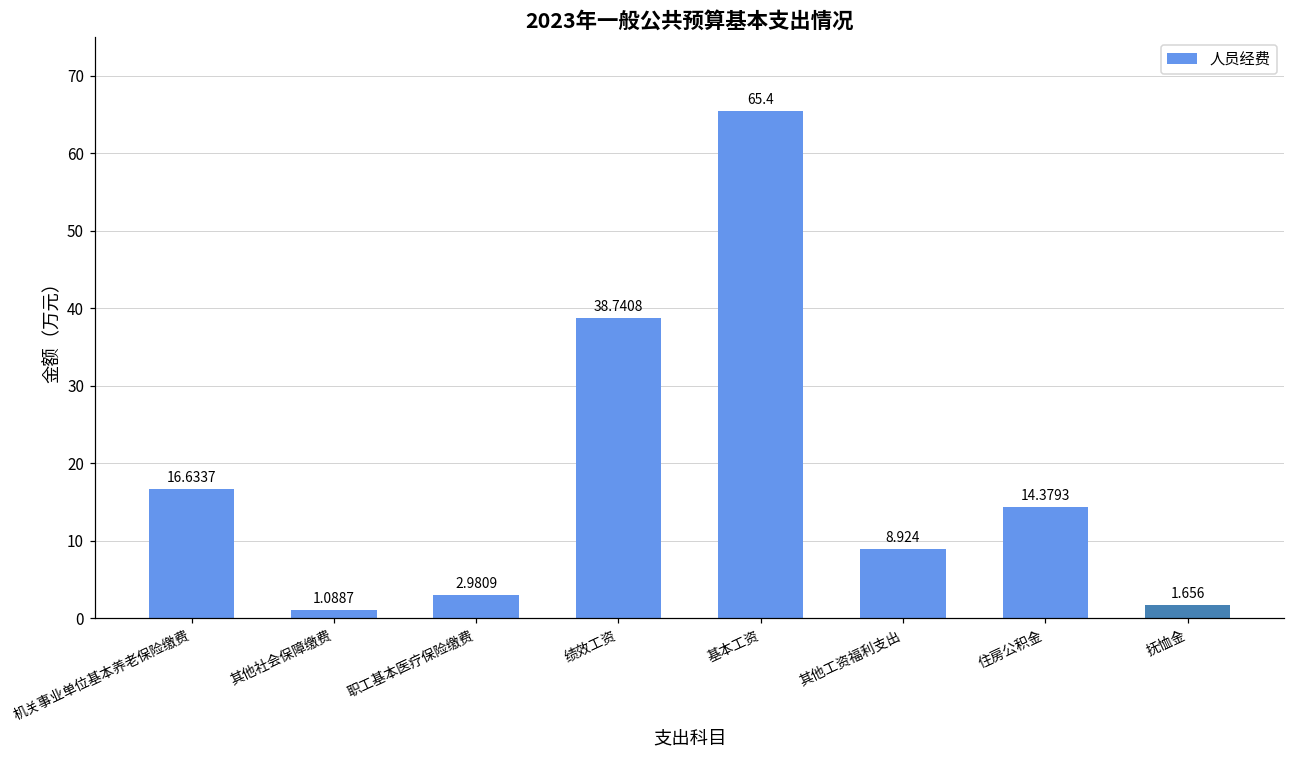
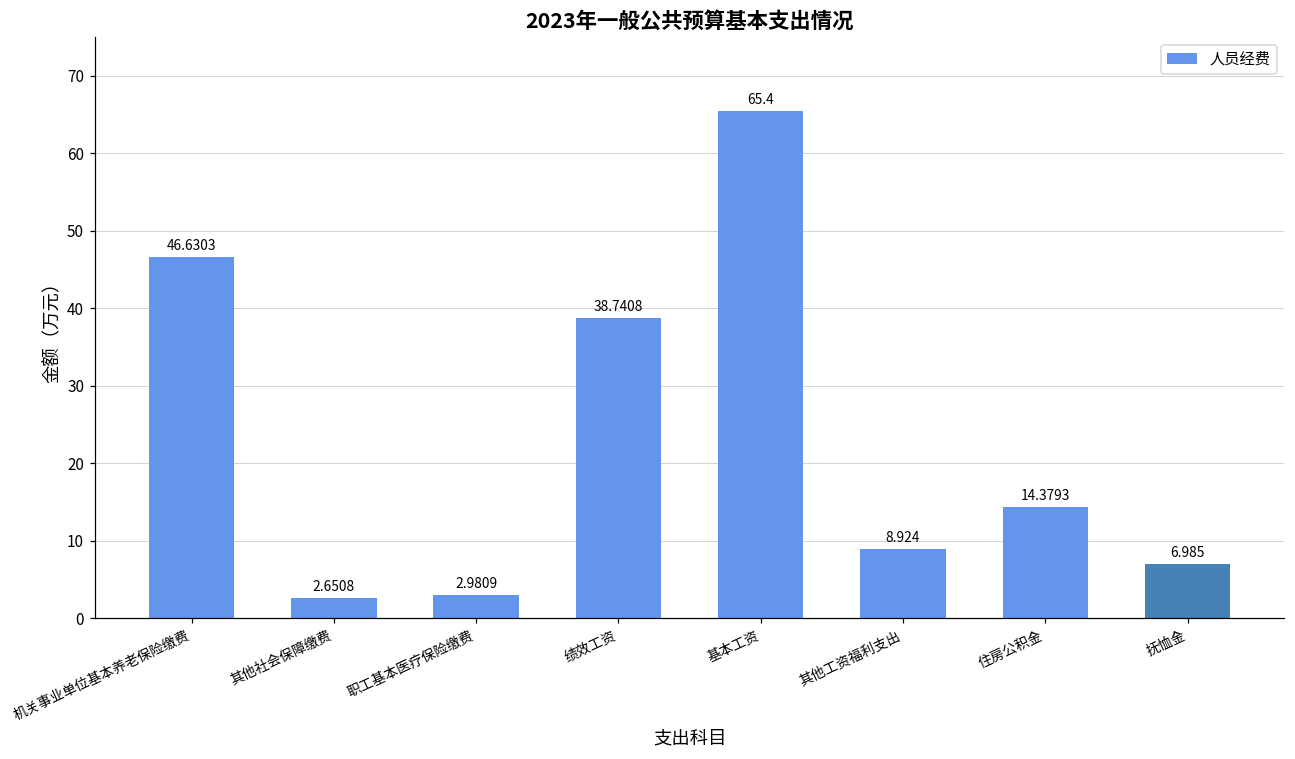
机关事业单位基本养老保险缴费: 16.6337 -> 46.6303
其他社会保障缴费: 1.0887 -> 2.6508
抚恤金: 1.656 -> 6.985
